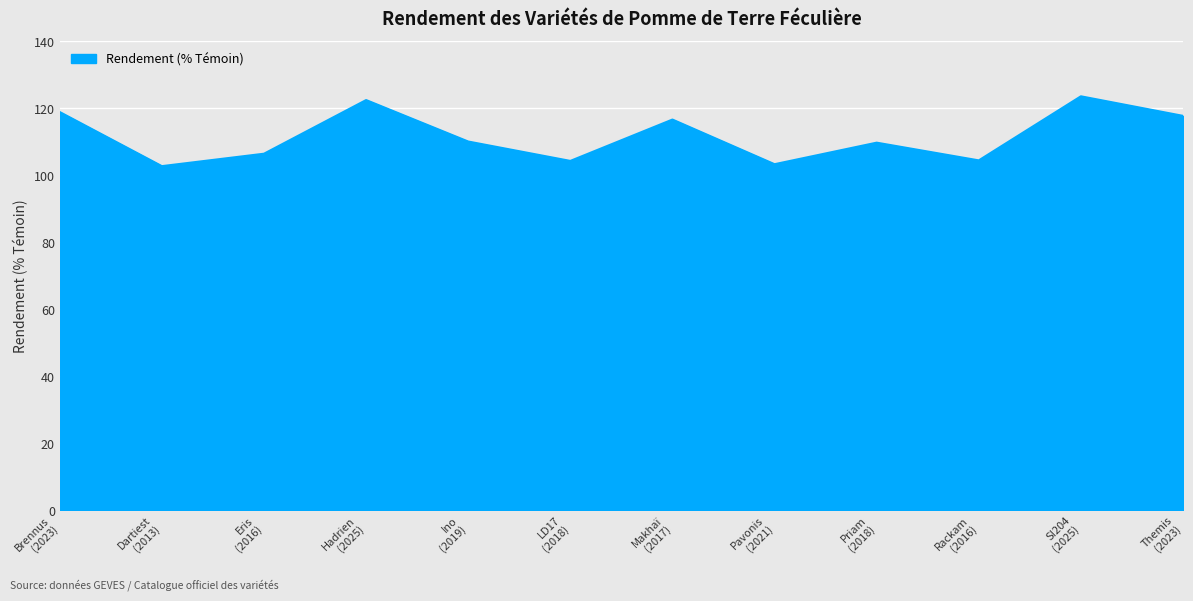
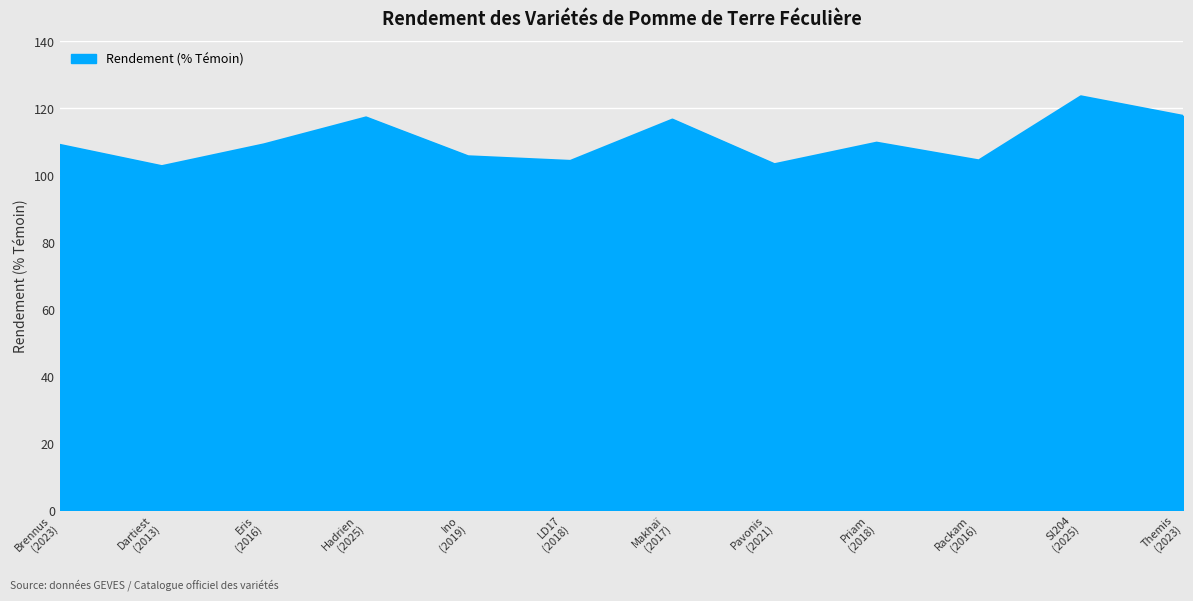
Brennus (2023): 119 -> 109
Eris (2016): 106 -> 109
Hadrien (2025): 122 -> 117
Ino (2019): 110 -> 106
